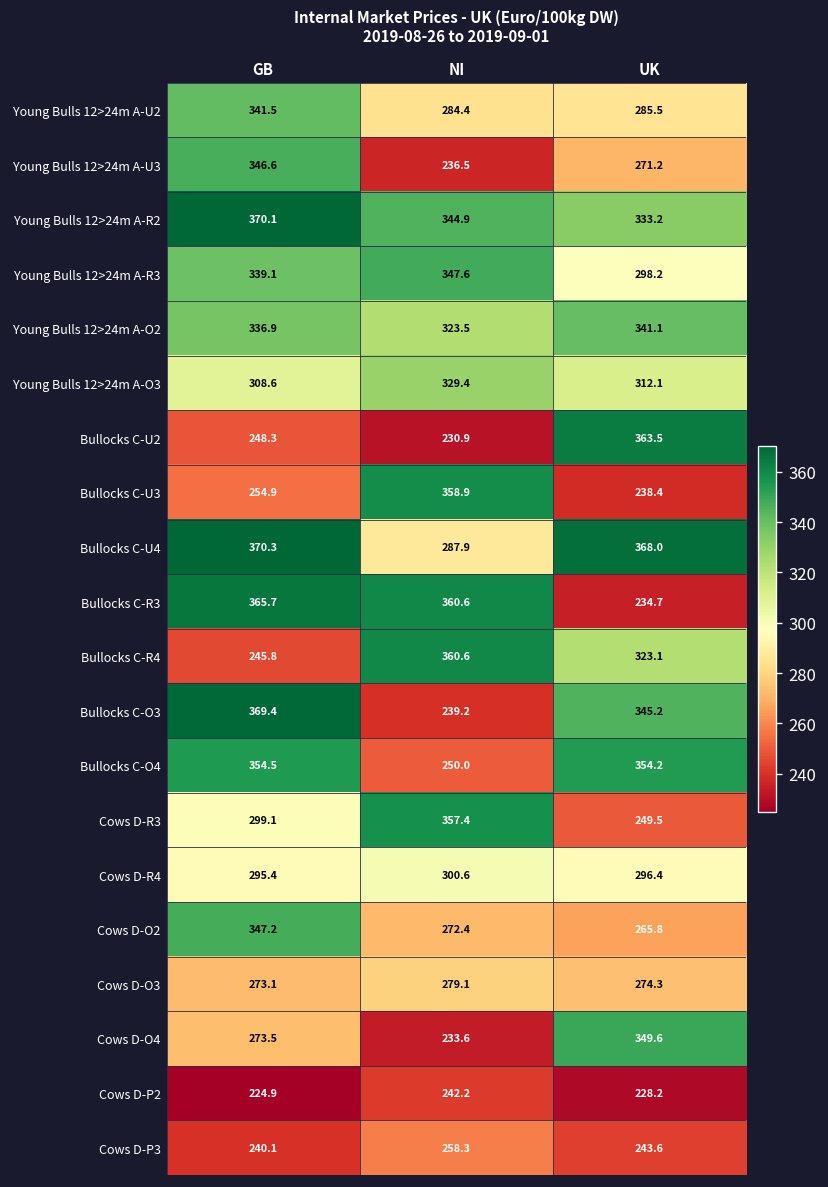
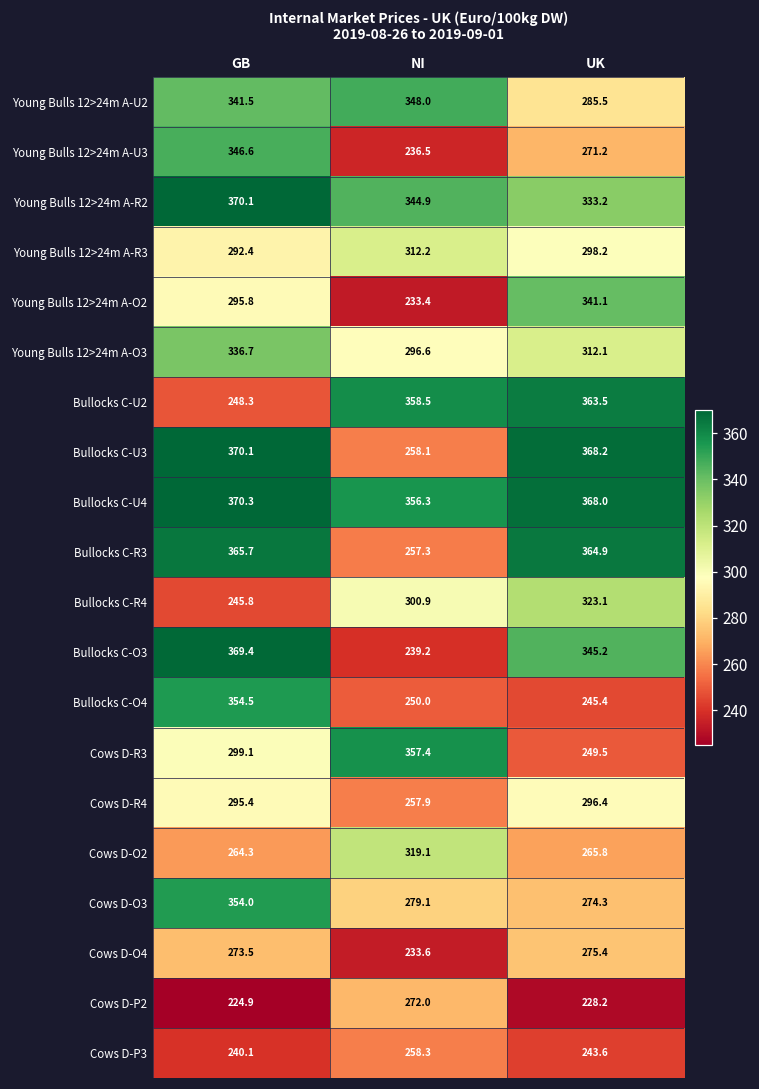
Young Bulls 12>24m A-U2, NI: 284.4 -> 348.0
Young Bulls 12>24m A-R3, GB: 339.1 -> 292.4
Young Bulls 12>24m A-R3, NI: 347.6 -> 312.2
Young Bulls 12>24m A-O2, GB: 336.9 -> 295.8
Young Bulls 12>24m A-O2, NI: 323.5 -> 233.4
Young Bulls 12>24m A-O3, GB: 308.6 -> 336.7
Young Bulls 12>24m A-O3, NI: 329.4 -> 296.6
Bullocks C-U2, NI: 230.9 -> 358.5
Bullocks C-U3, GB: 254.9 -> 370.1
Bullocks C-U3, NI: 358.9 -> 258.1
Bullocks C-U3, UK: 238.4 -> 368.2
Bullocks C-U4, NI: 287.9 -> 356.3
Bullocks C-R3, NI: 360.6 -> 257.3
Bullocks C-R3, UK: 234.7 -> 364.9
Bullocks C-R4, NI: 360.6 -> 300.9
Bullocks C-O4, UK: 354.2 -> 245.4
Cows D-R4, NI: 300.6 -> 257.9
Cows D-O2, GB: 347.2 -> 264.3
Cows D-O2, NI: 272.4 -> 319.1
Cows D-O3, GB: 273.1 -> 354.0
Cows D-O4, UK: 349.6 -> 275.4
Cows D-P2, NI: 242.2 -> 272.0
